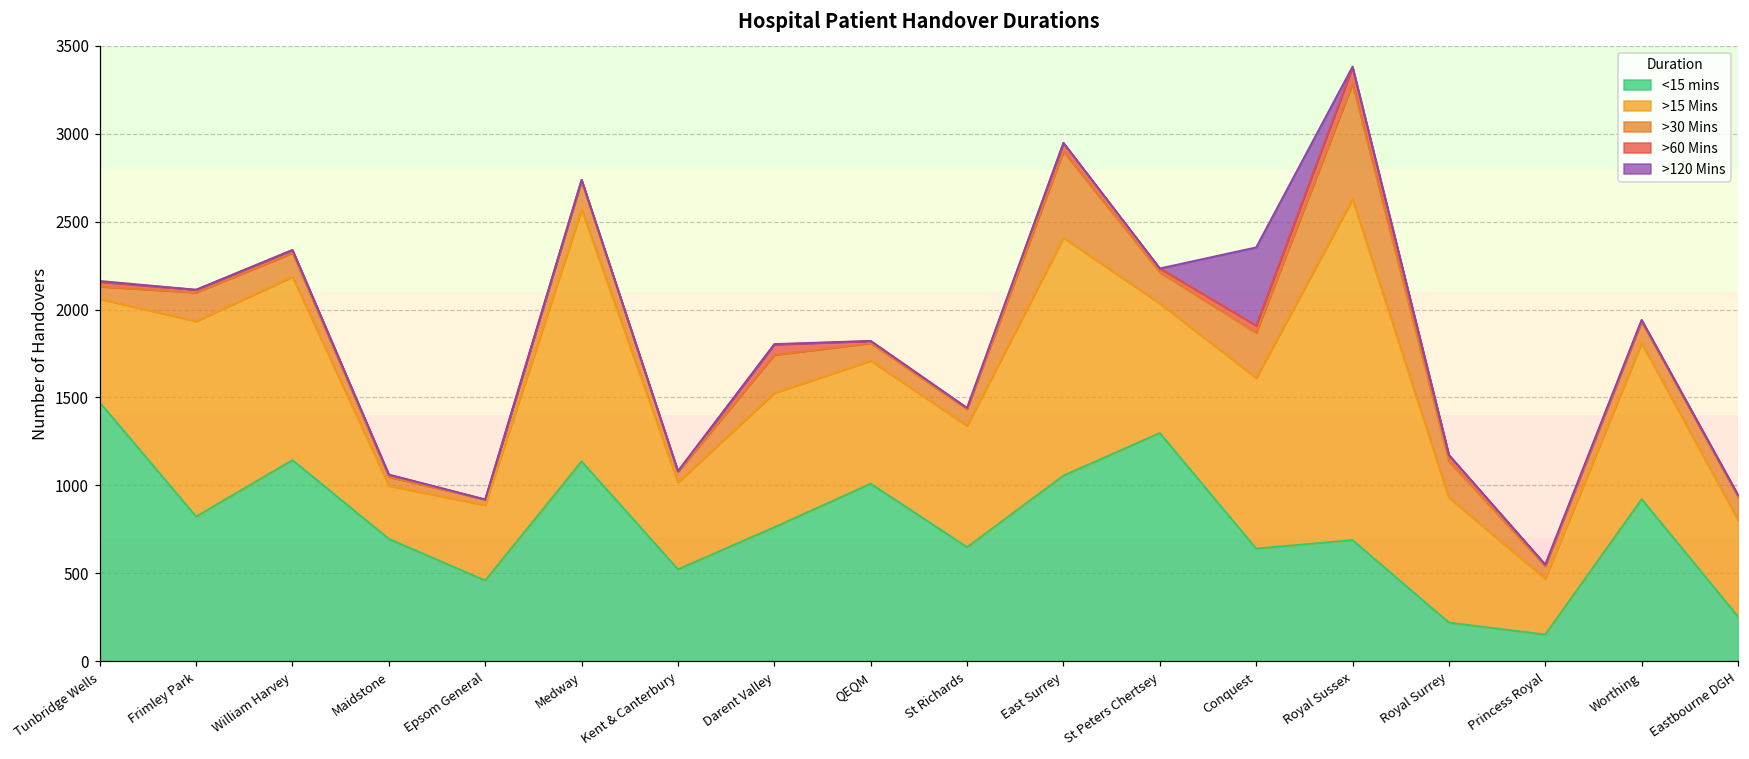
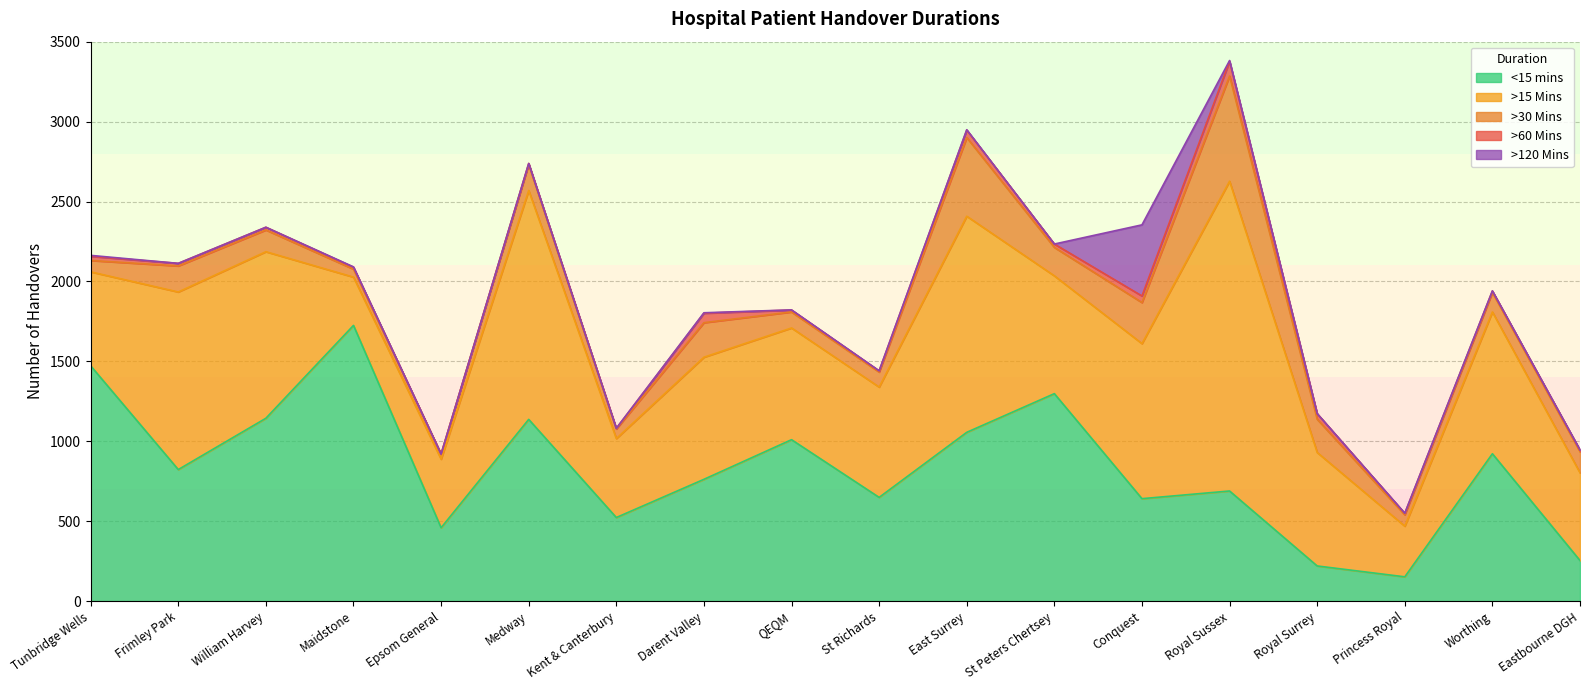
<15 mins, Maidstone: 700 -> 1730
